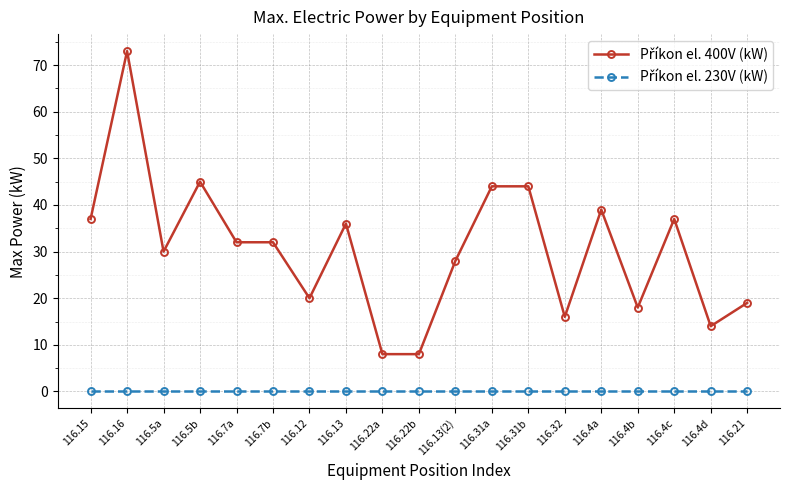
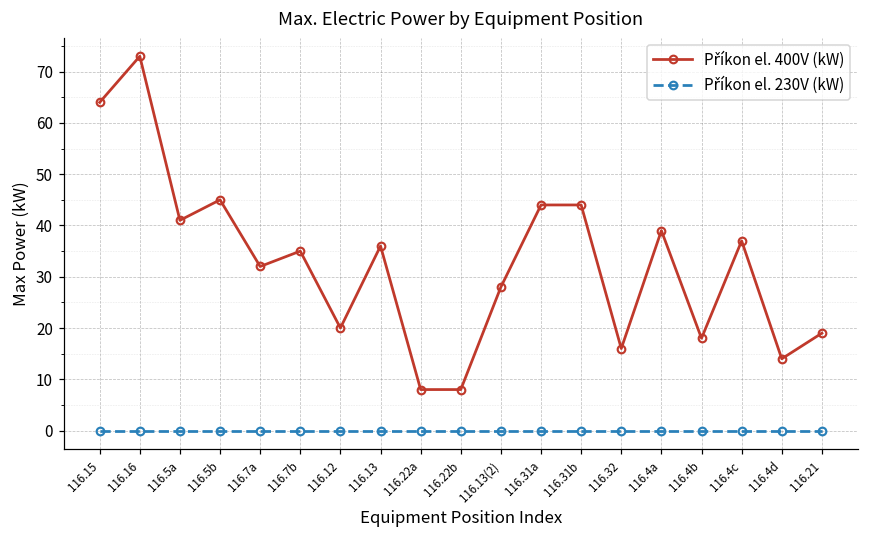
Příkon el. 400V (kW), 116.15: 37 -> 64
Příkon el. 400V (kW), 116.5a: 30 -> 41
Příkon el. 400V (kW), 116.7b: 32 -> 35
